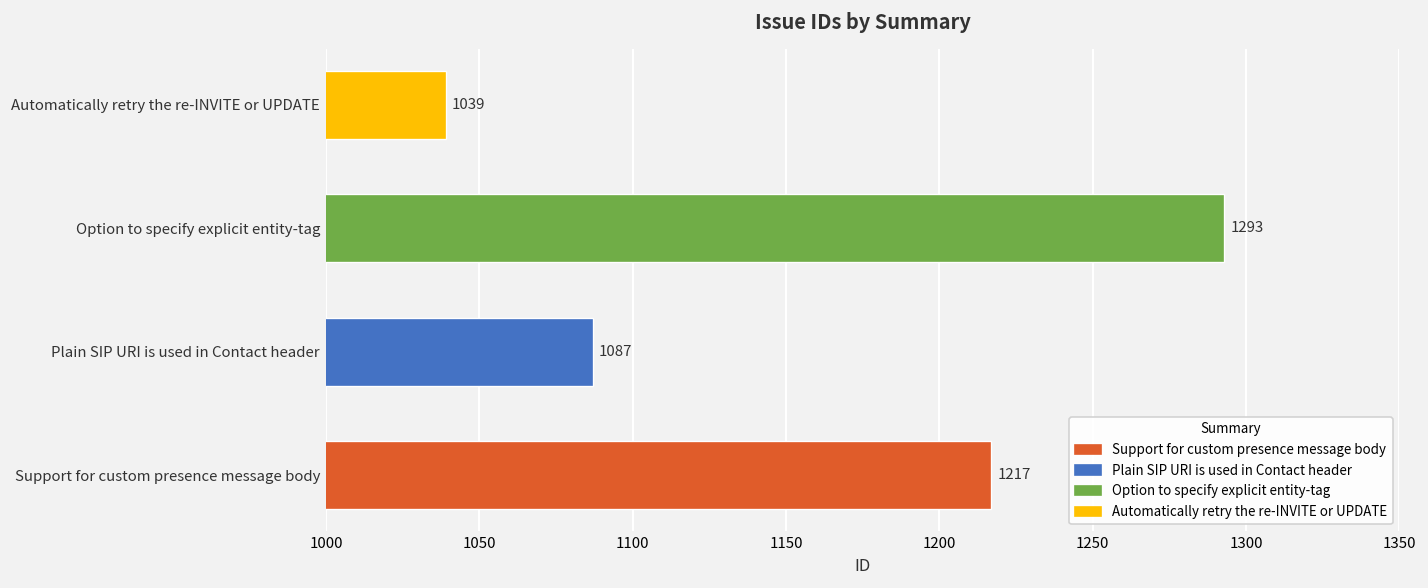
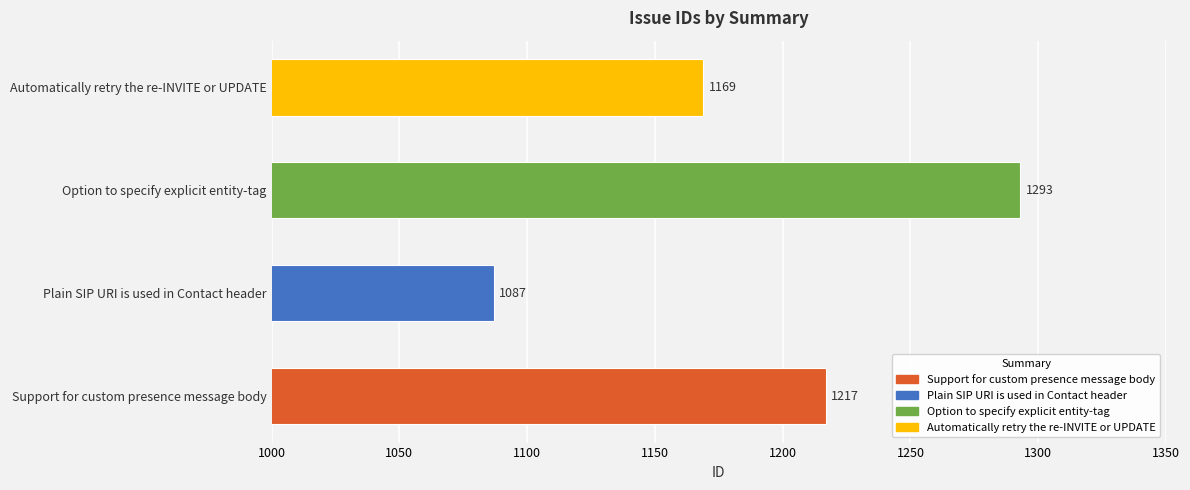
Automatically retry the re-INVITE or UPDATE: 1039 -> 1169
